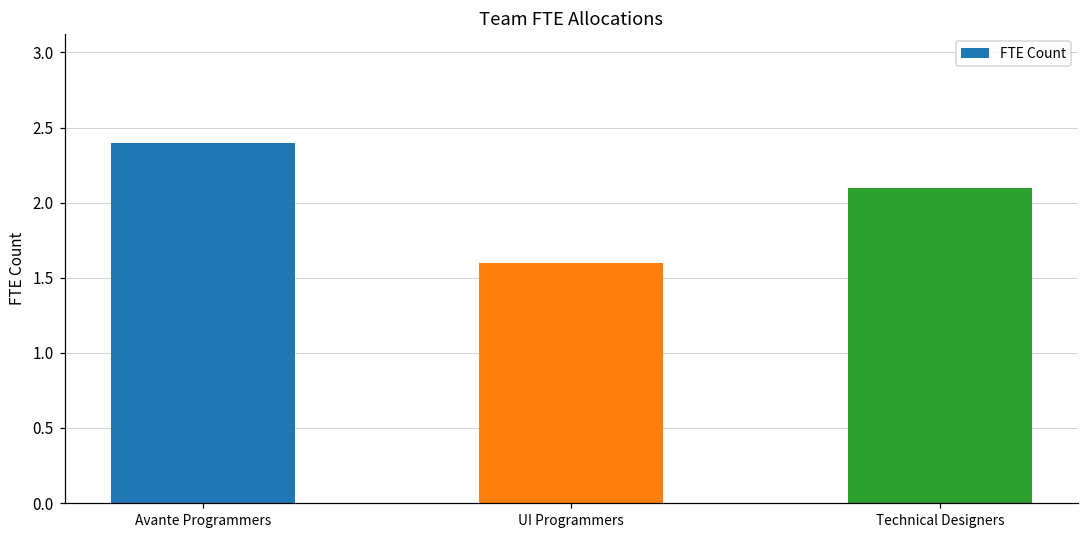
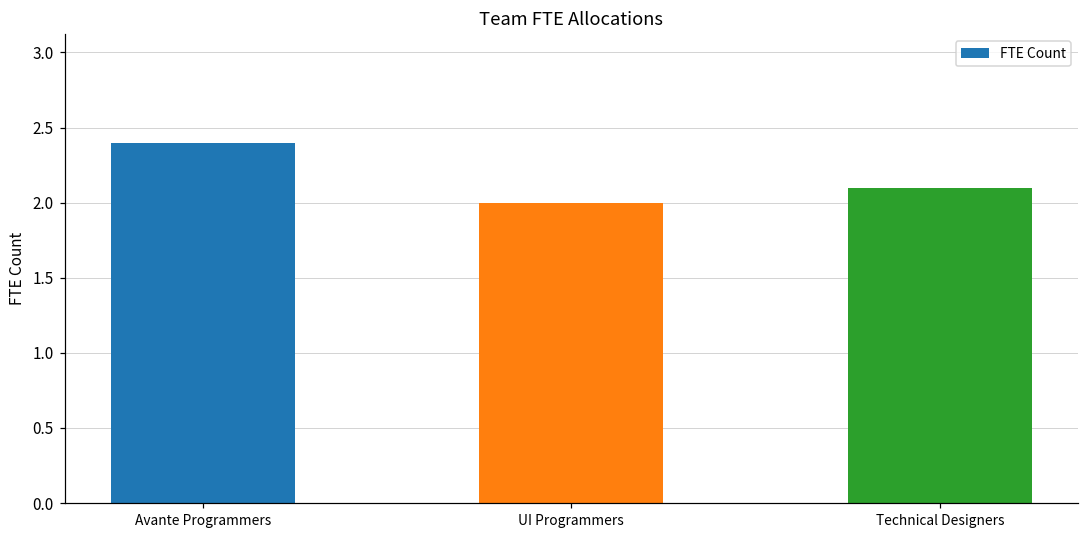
UI Programmers: 1.6 -> 2.0
